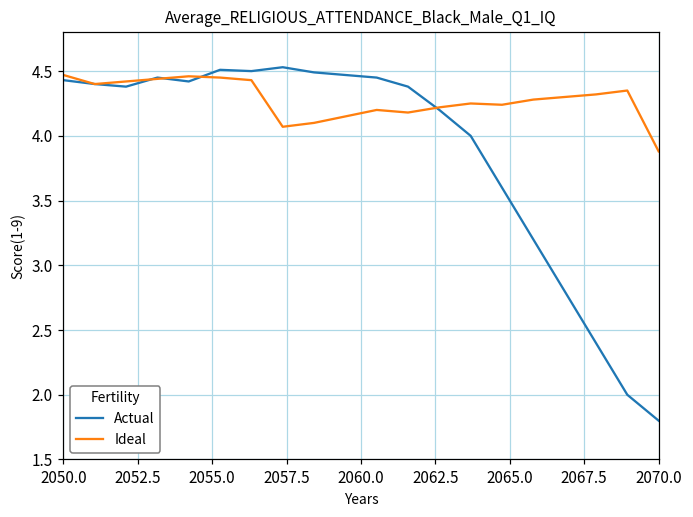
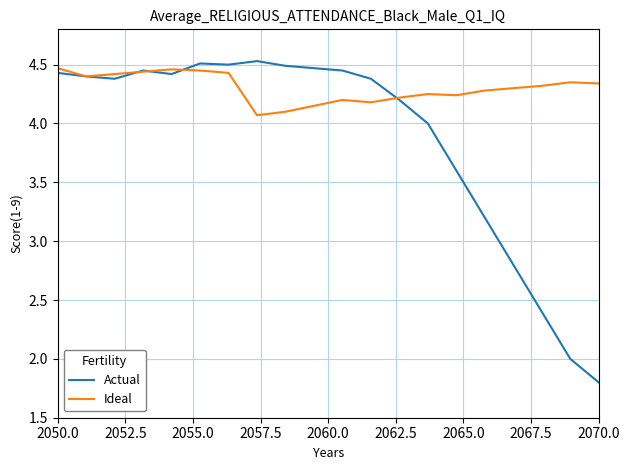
Ideal, 2070.0: 3.88 -> 4.34
